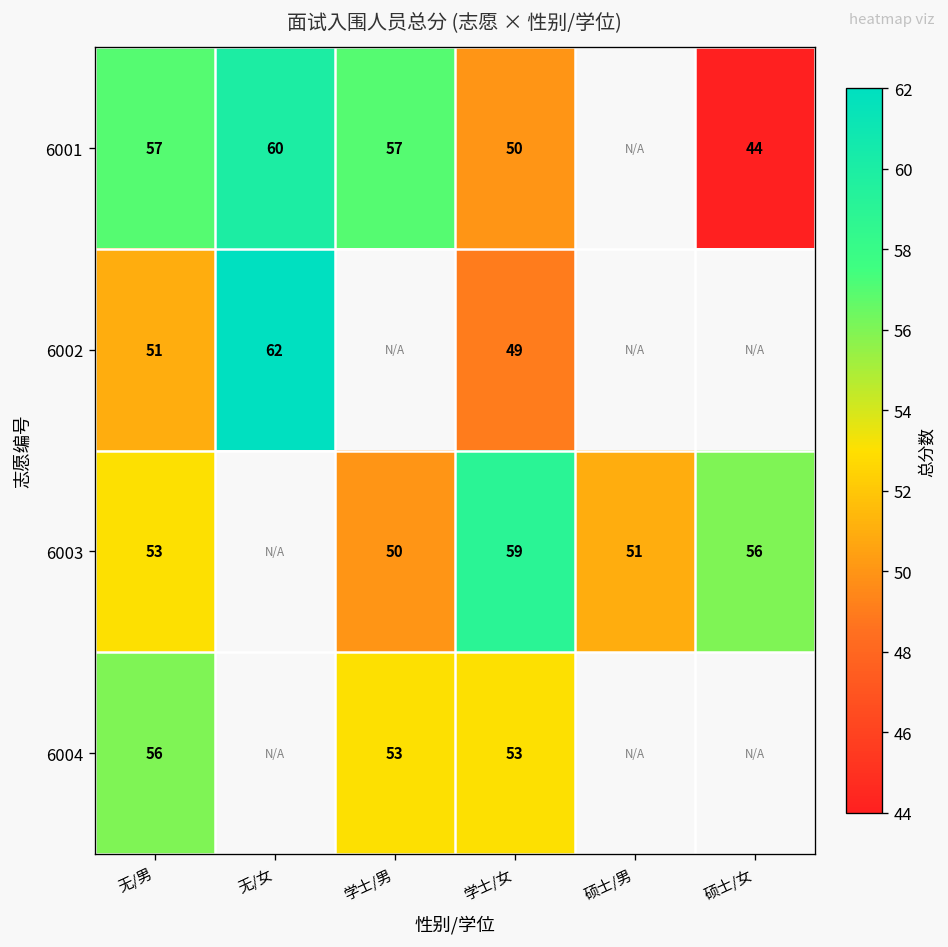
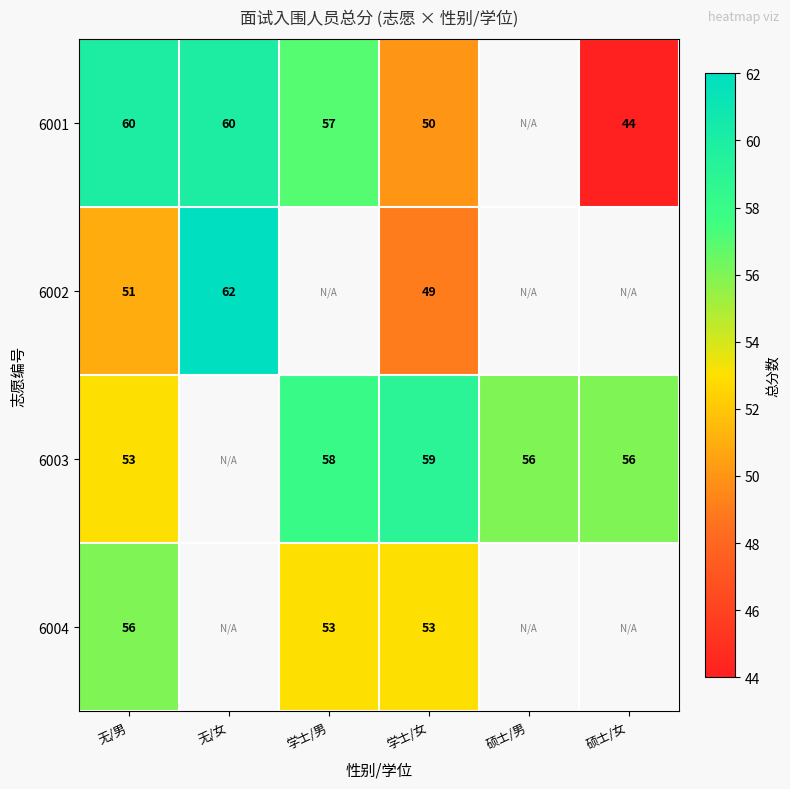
6001, 无/男: 57 -> 60
6003, 学士/男: 50 -> 58
6003, 硕士/男: 51 -> 56
